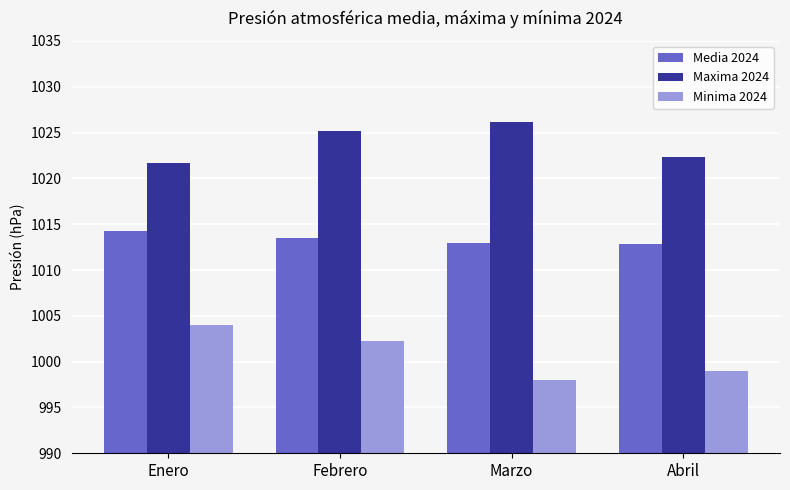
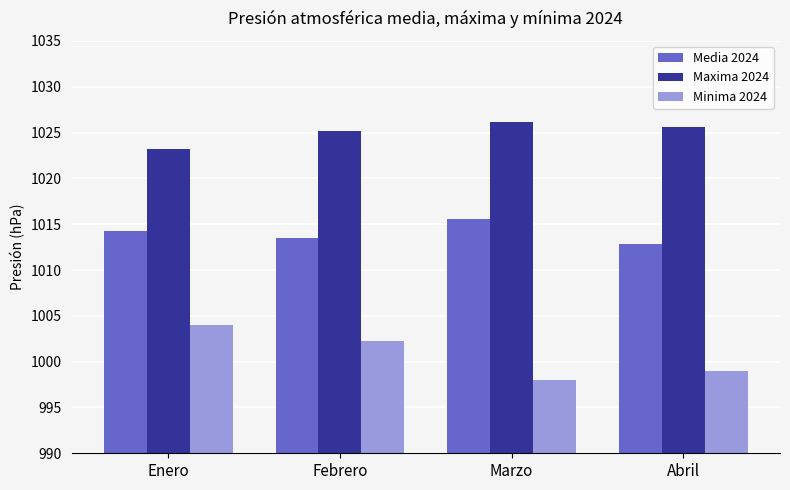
Maxima 2024, Enero: 1022 -> 1023
Media 2024, Marzo: 1013 -> 1016
Maxima 2024, Abril: 1022 -> 1026
